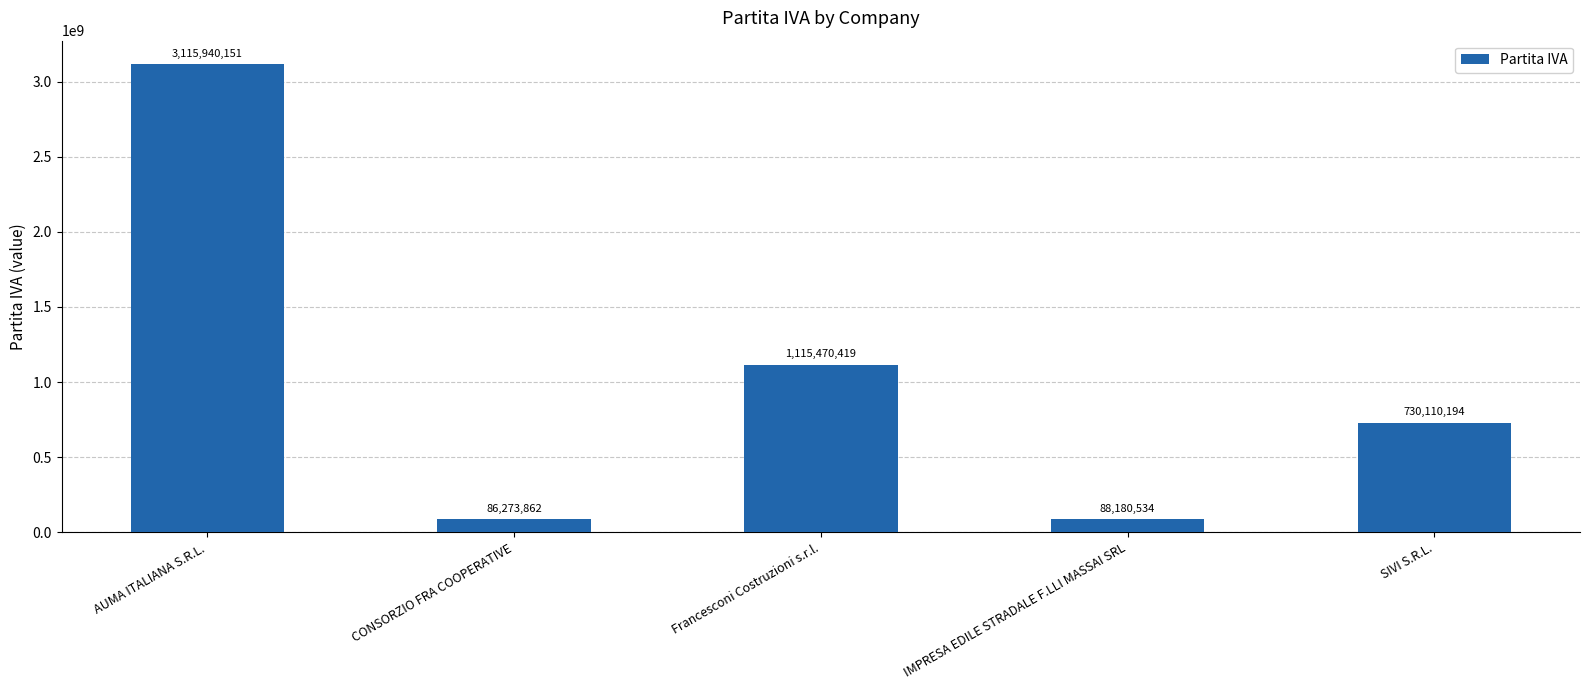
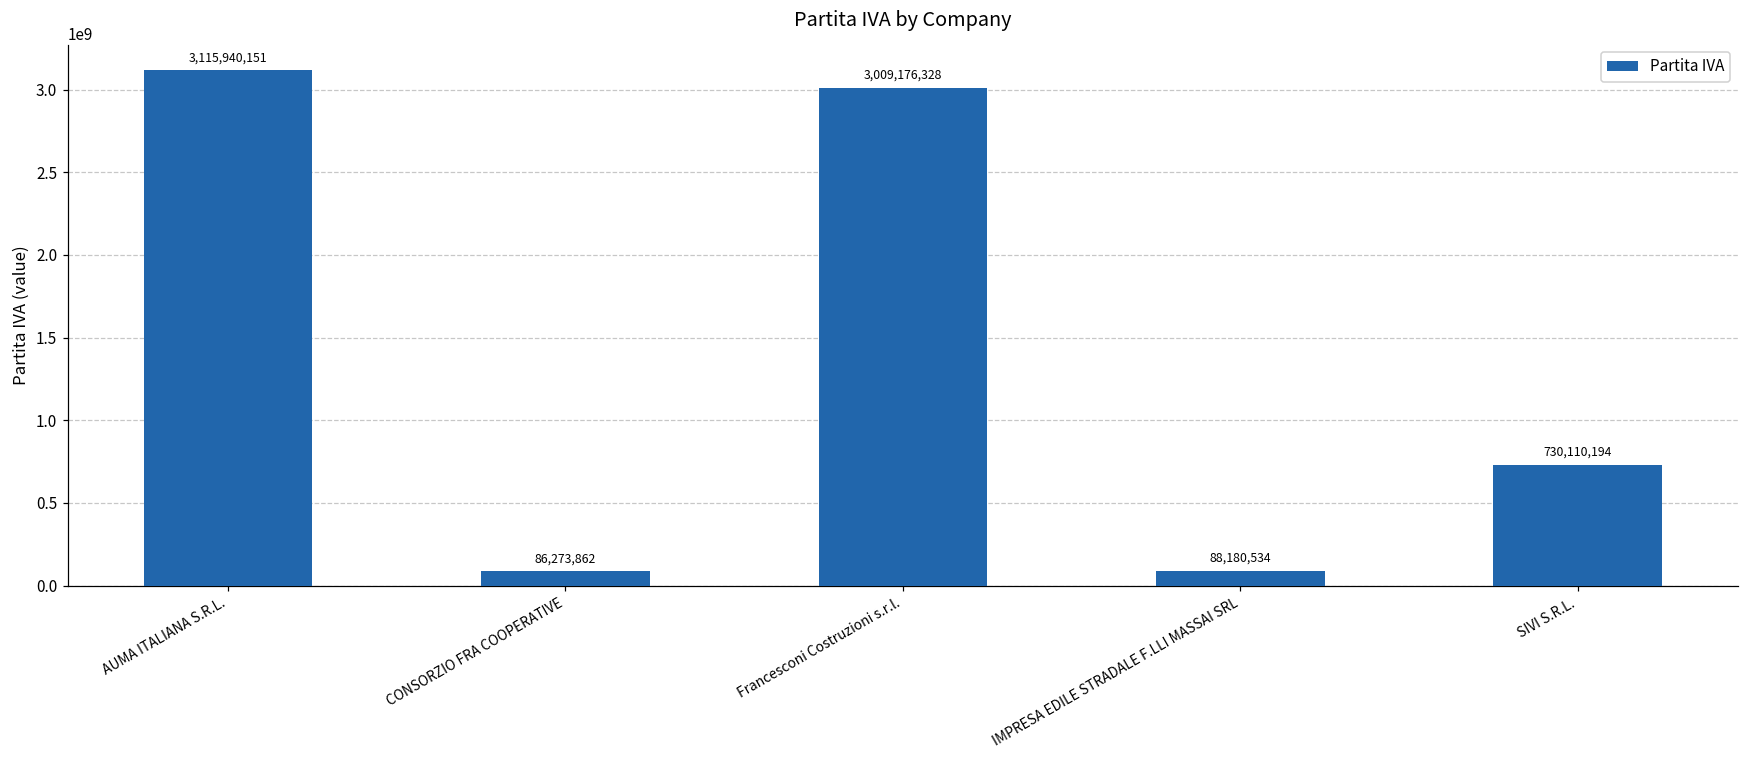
Francesconi Costruzioni s.r.l.: 1,115,470,419 -> 3,009,176,328
